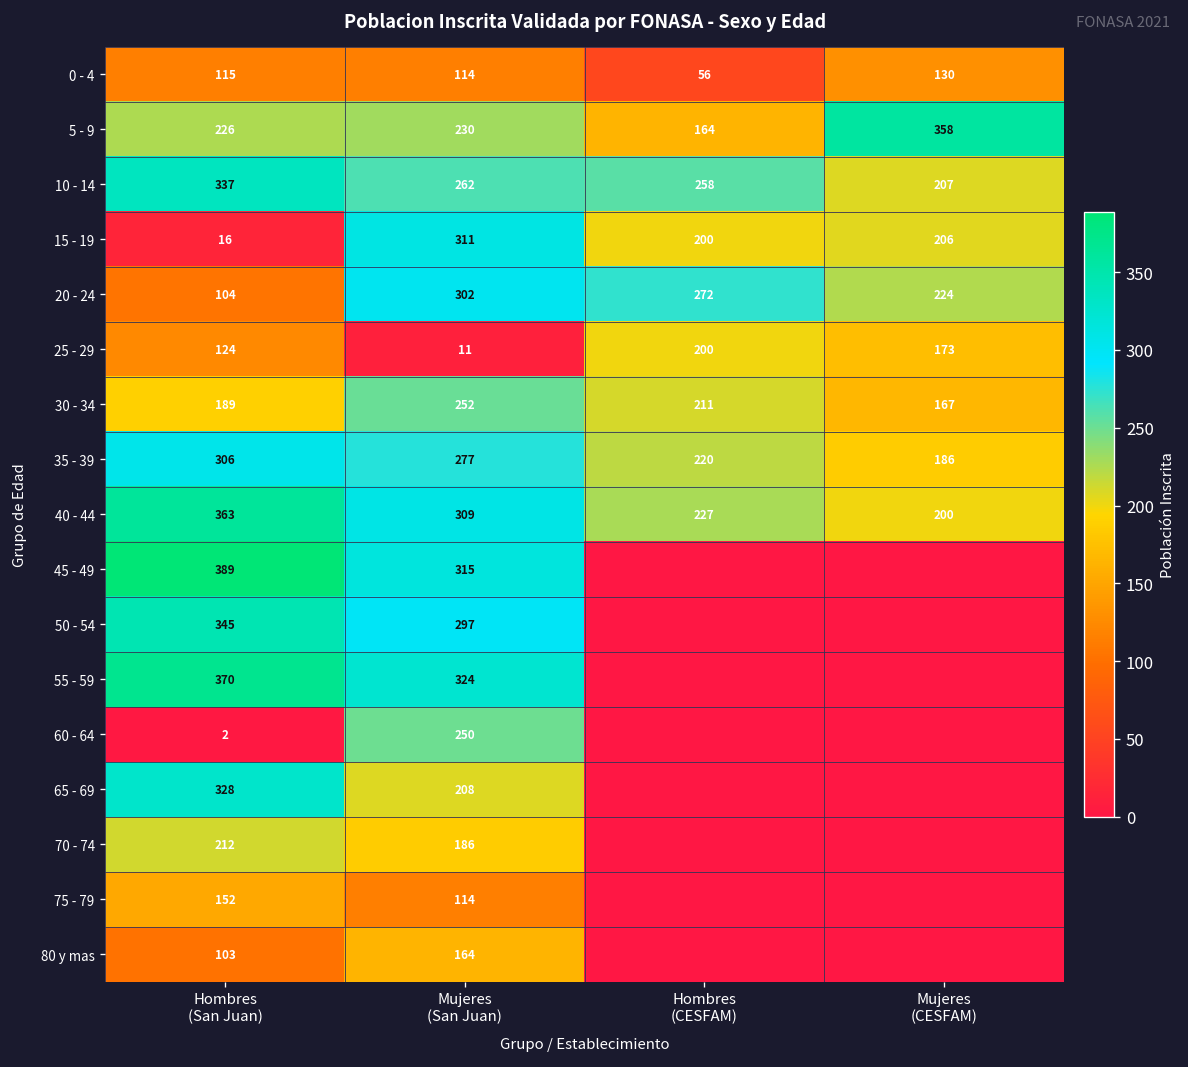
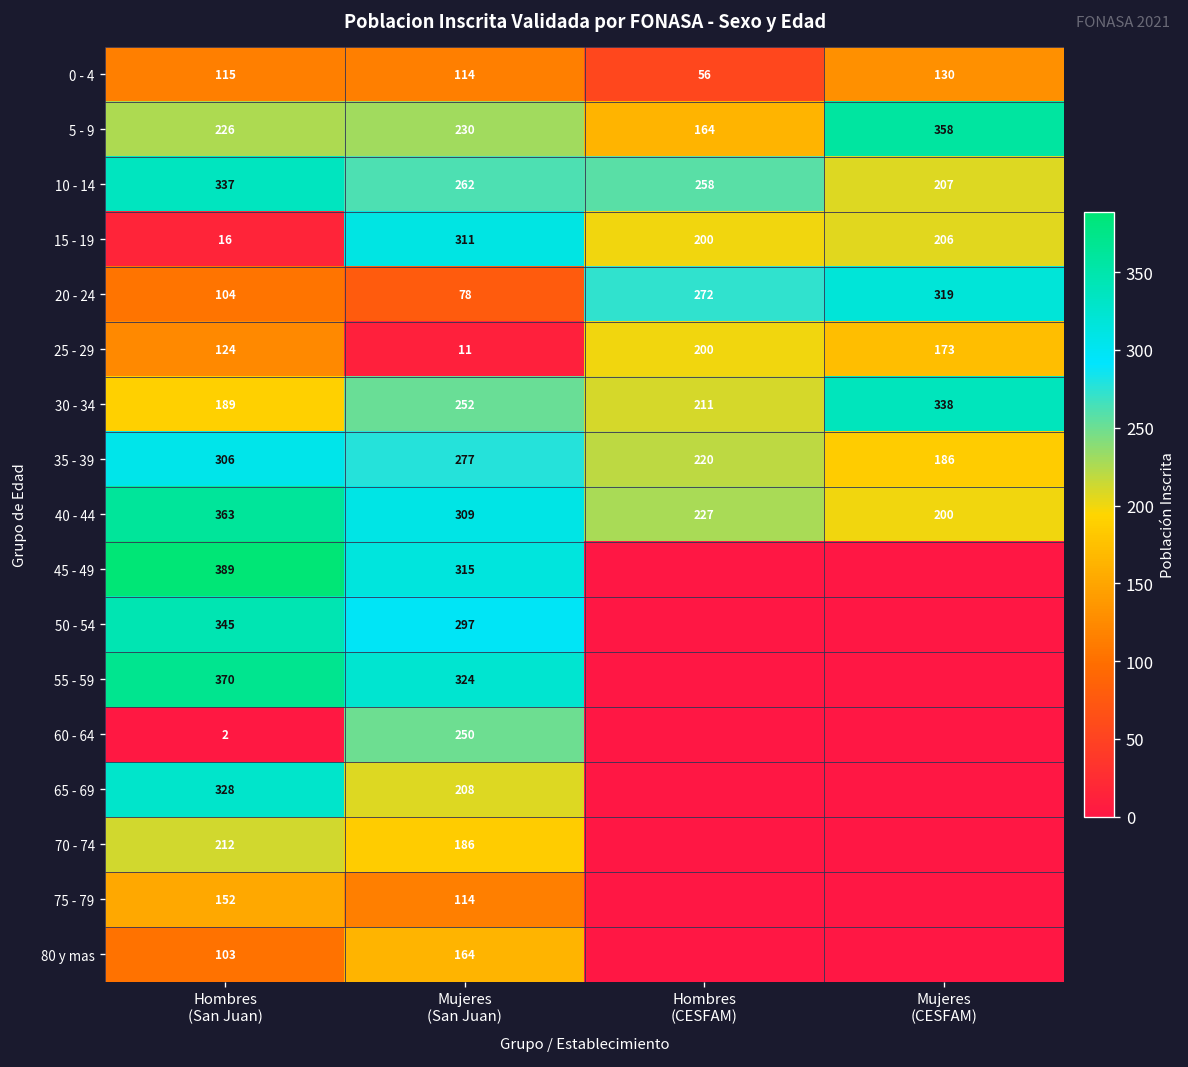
20 - 24, Mujeres (San Juan): 302 -> 78
20 - 24, Mujeres (CESFAM): 224 -> 319
30 - 34, Mujeres (CESFAM): 167 -> 338
